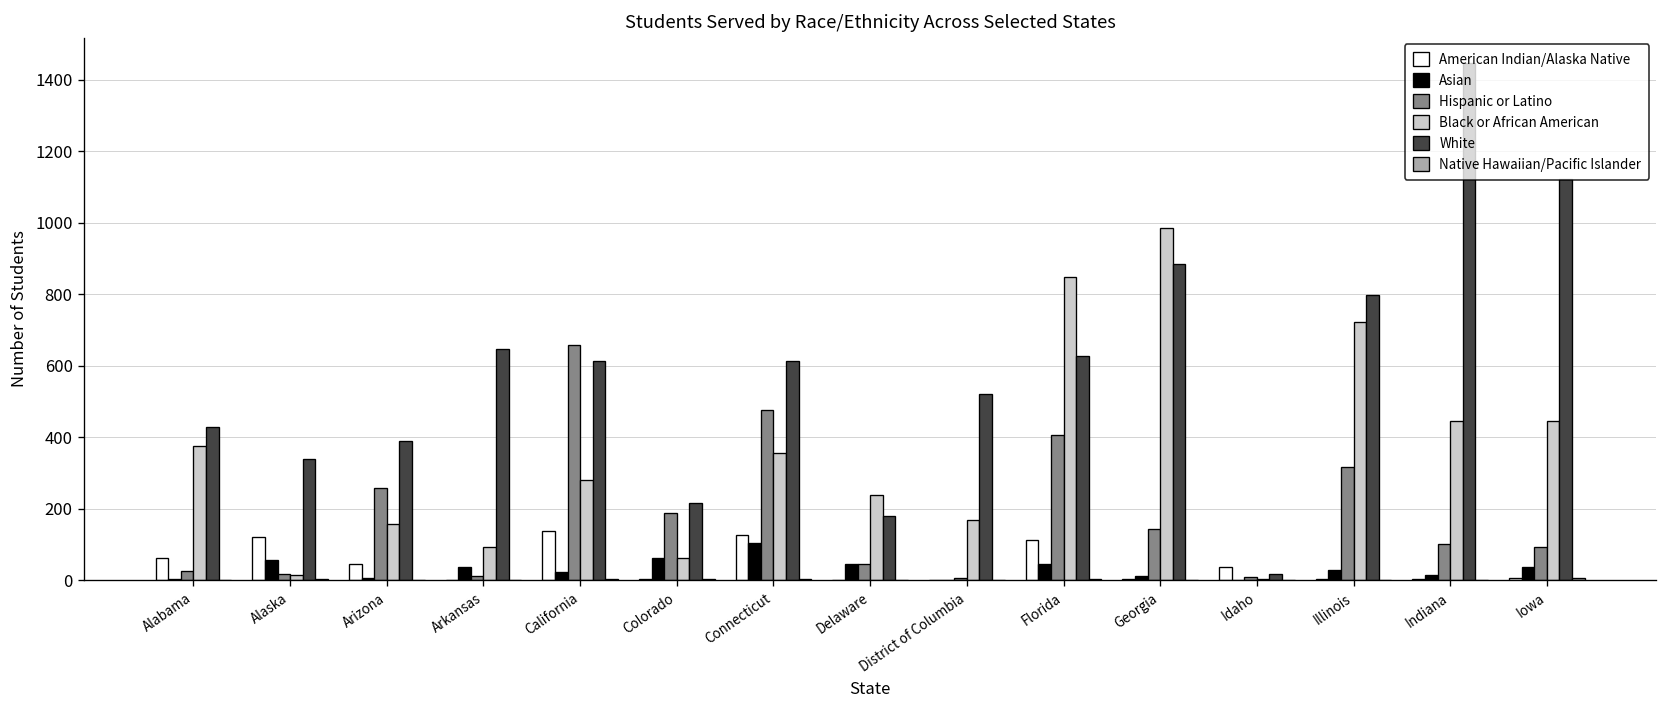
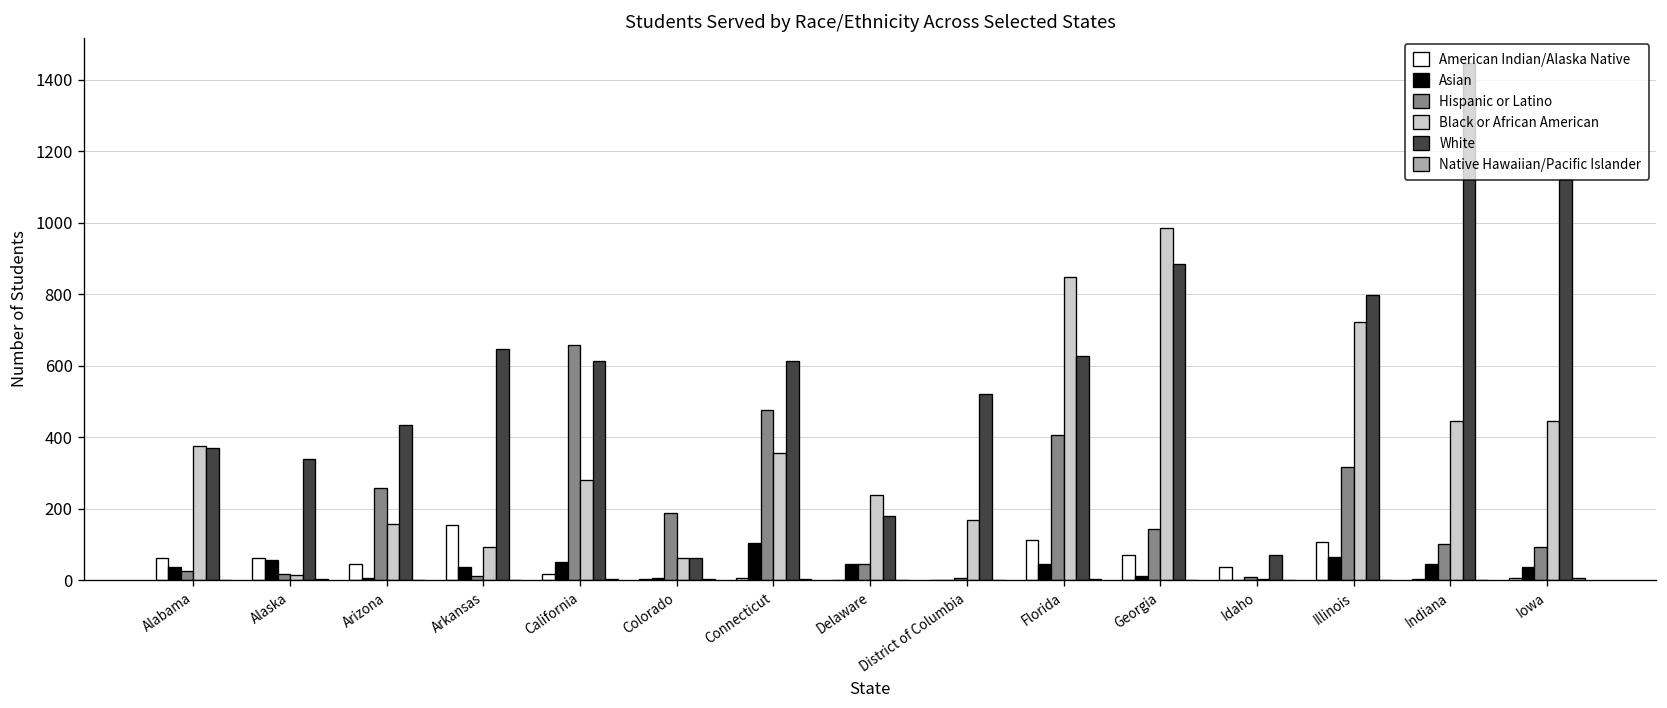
Asian, Alabama: 0 -> 40
White, Alabama: 430 -> 370
American Indian/Alaska Native, Alaska: 120 -> 60
White, Arizona: 390 -> 430
American Indian/Alaska Native, Arkansas: 0 -> 150
American Indian/Alaska Native, California: 140 -> 20
Asian, California: 20 -> 50
Asian, Colorado: 60 -> 10
White, Colorado: 220 -> 60
American Indian/Alaska Native, Connecticut: 130 -> 10
American Indian/Alaska Native, Georgia: 0 -> 70
White, Idaho: 20 -> 70
American Indian/Alaska Native, Illinois: 0 -> 110
Asian, Illinois: 30 -> 70
Asian, Indiana: 10 -> 50
